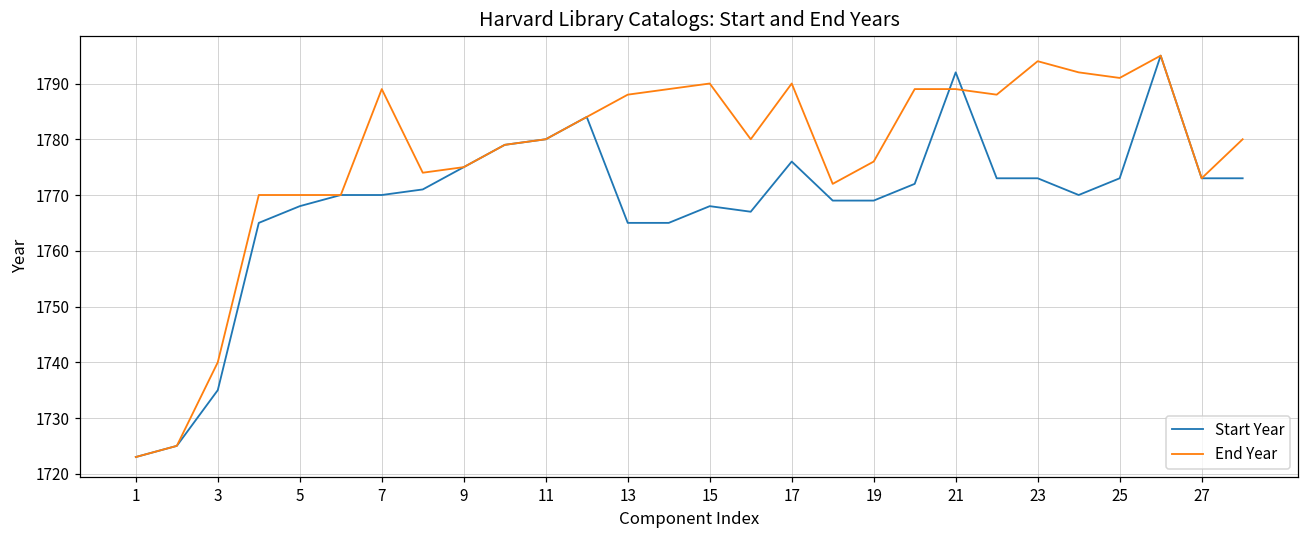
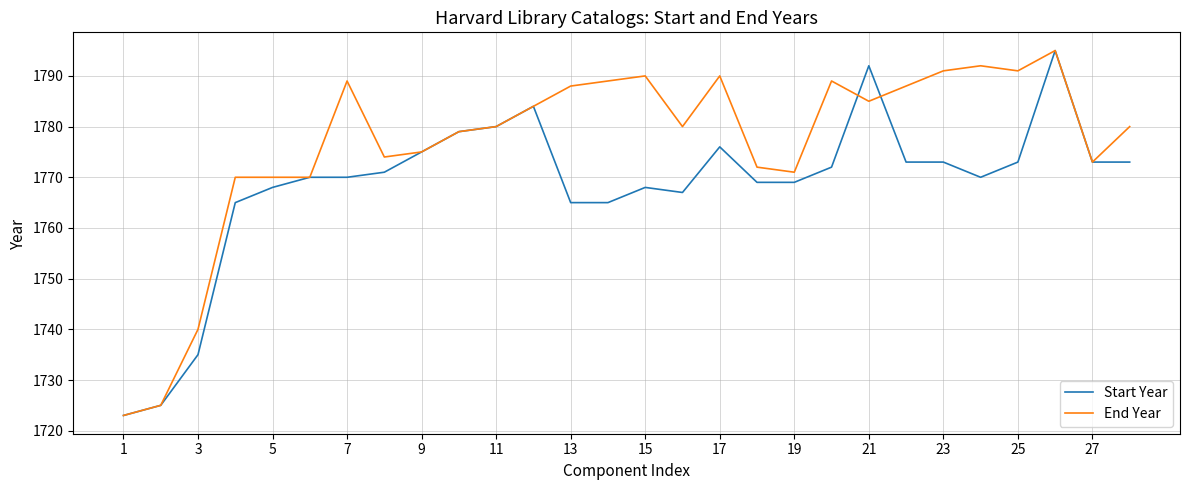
End Year, 19: 1776 -> 1771
End Year, 21: 1789 -> 1785
End Year, 23: 1794 -> 1791
